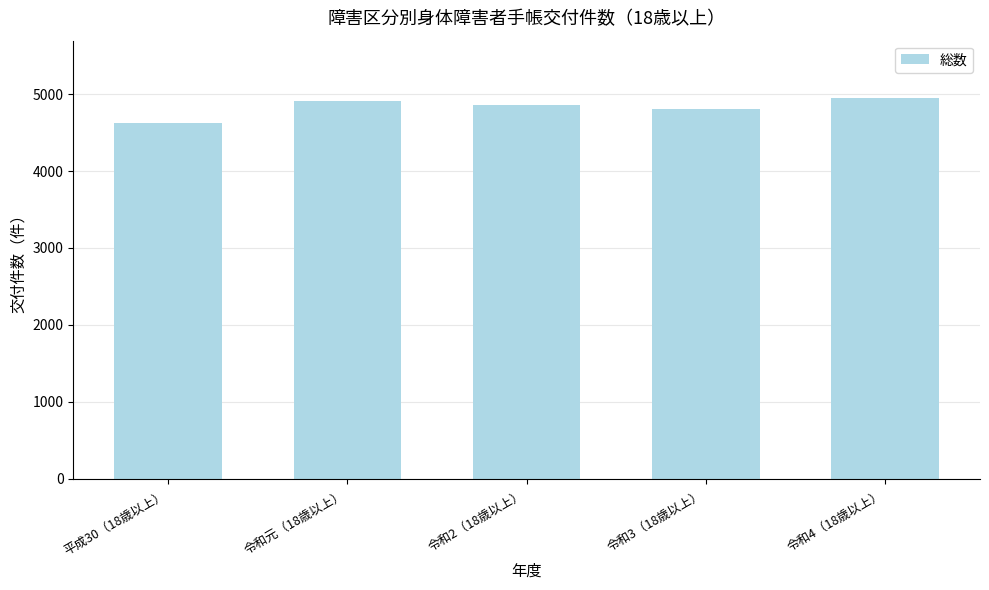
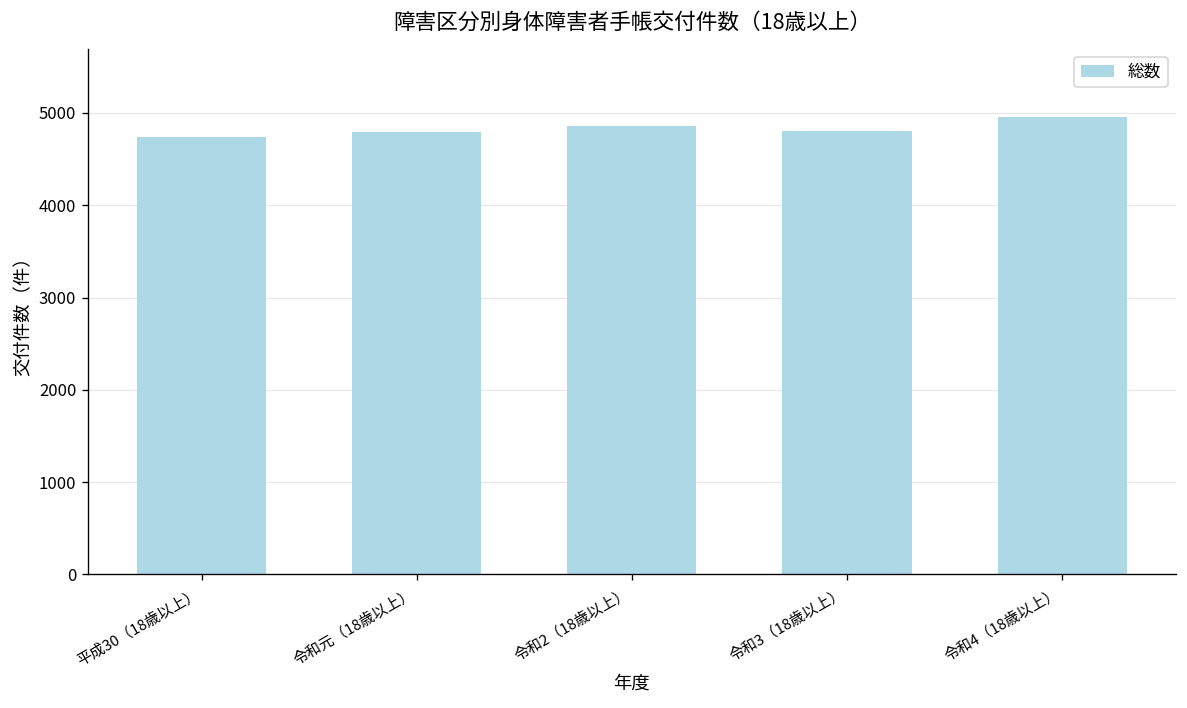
平成30（18歳以上）: 4600 -> 4700
令和元（18歳以上）: 4900 -> 4800
